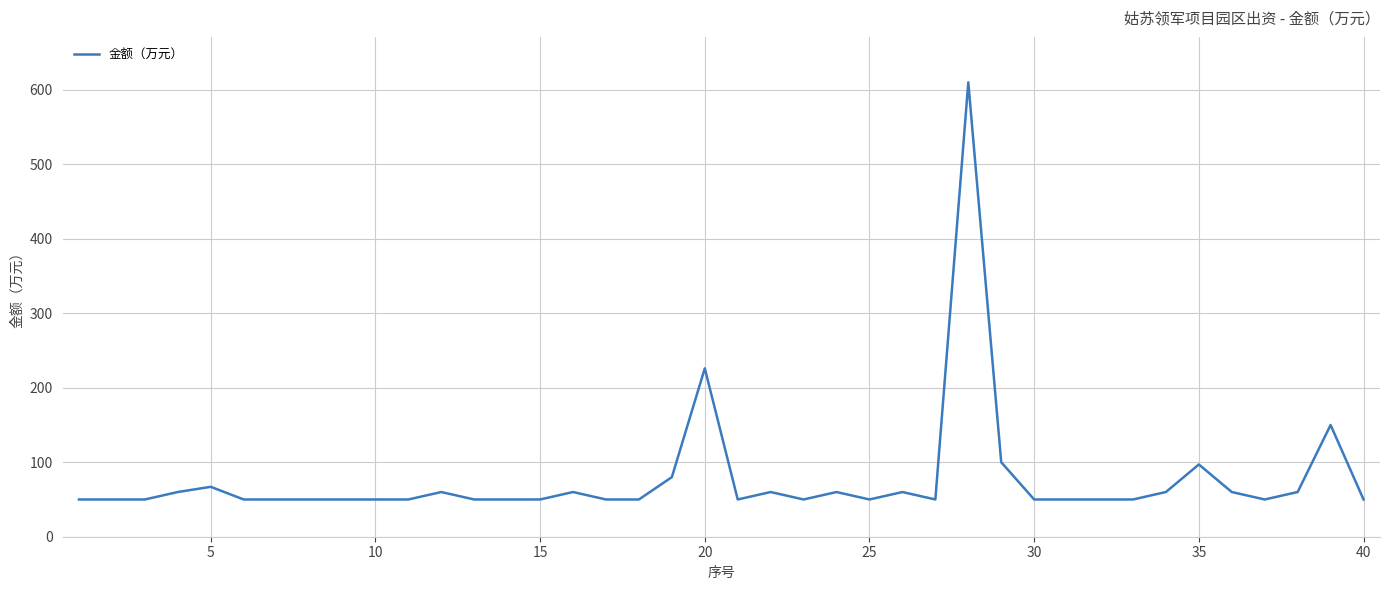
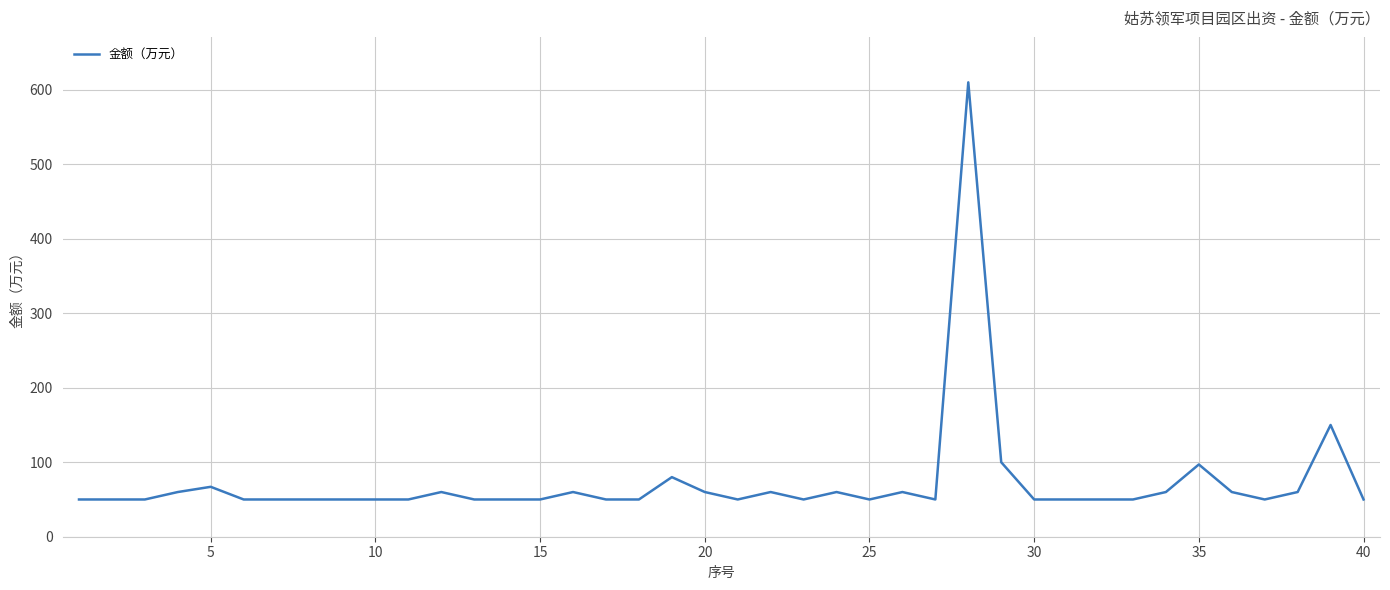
20: 230 -> 60
